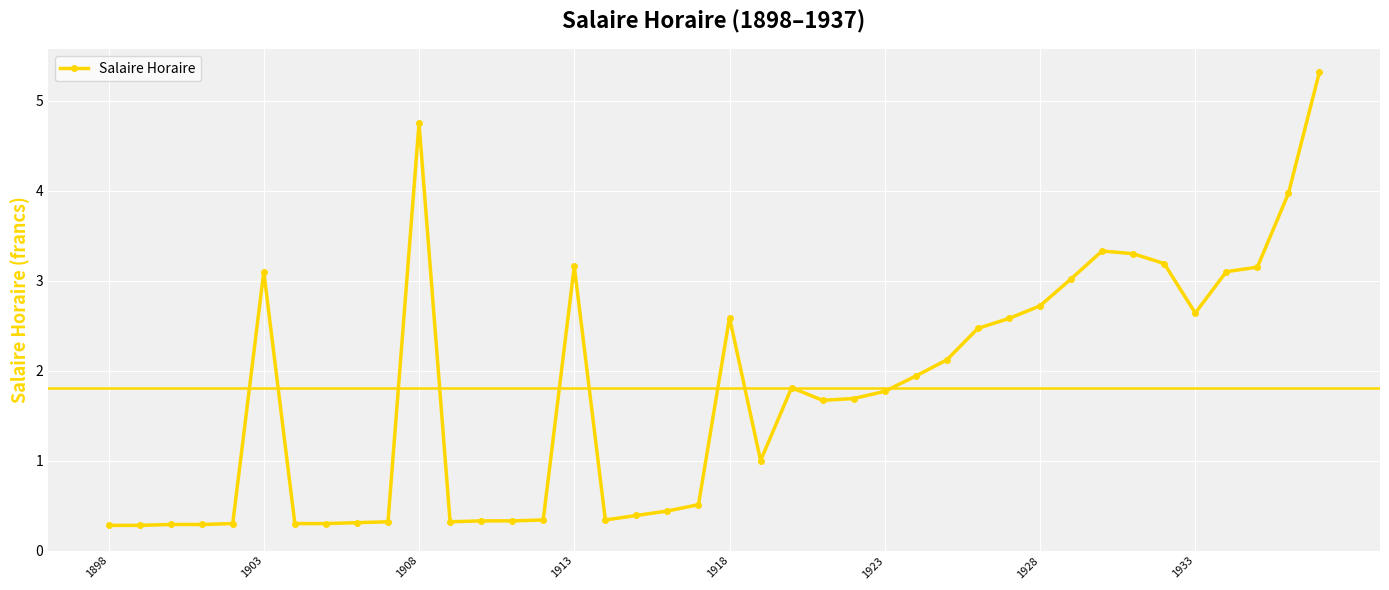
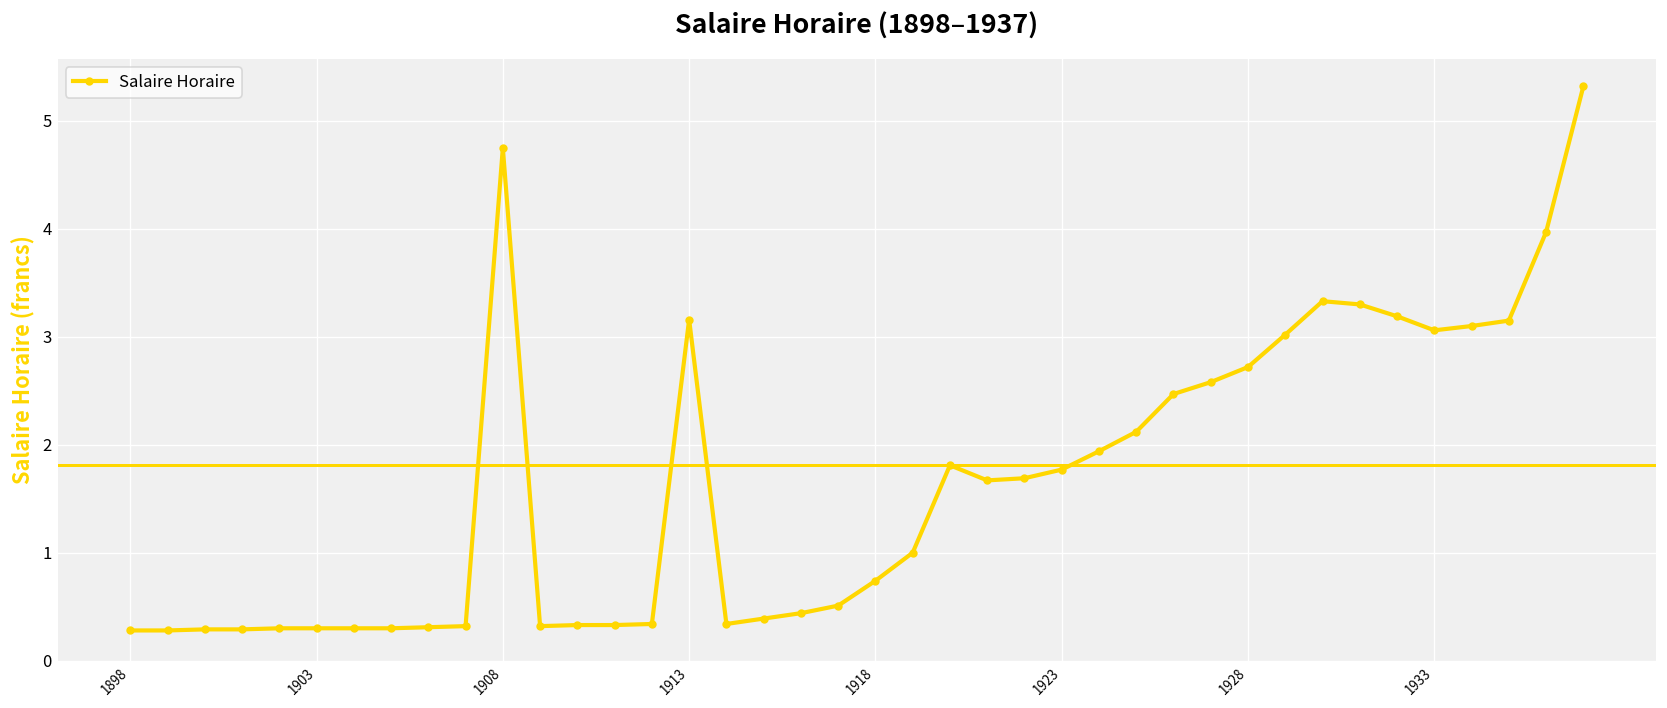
1903: 3.1 -> 0.3
1918: 2.6 -> 0.7
1933: 2.6 -> 3.1
